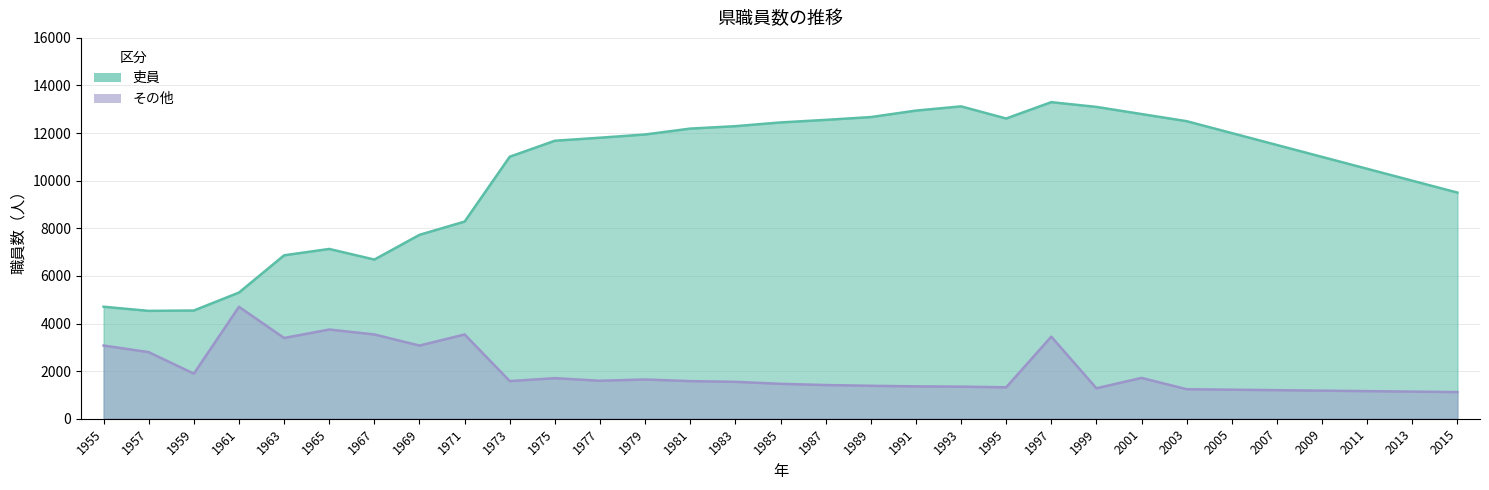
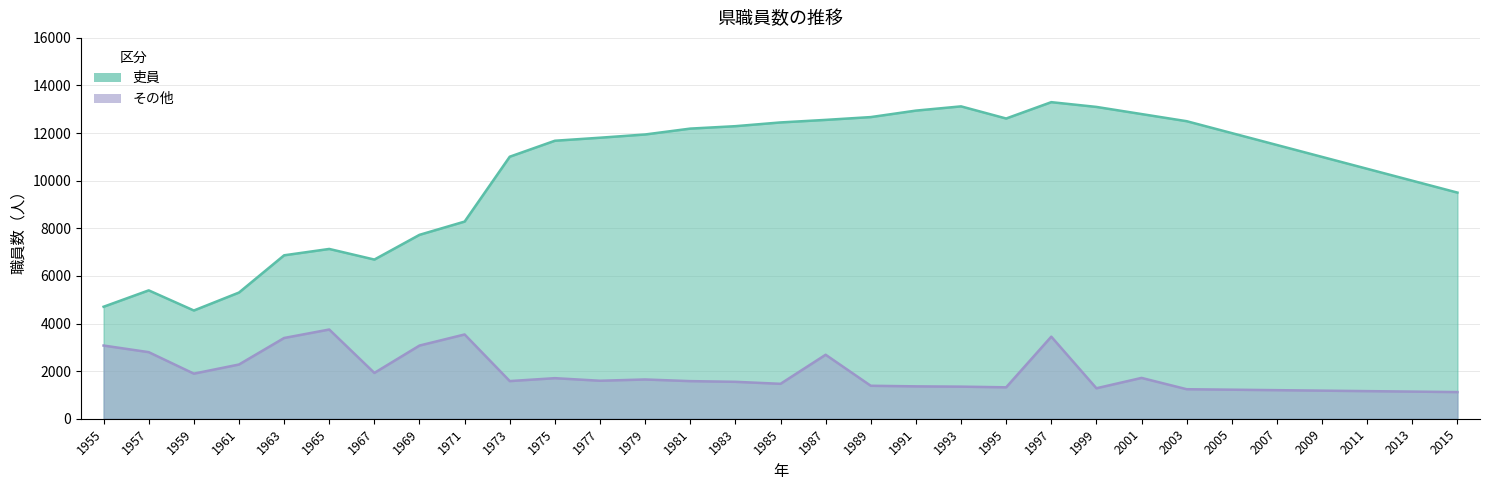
吏員, 1957: 4500 -> 5400
その他, 1961: 4700 -> 2300
その他, 1967: 3500 -> 1900
その他, 1987: 1400 -> 2700
